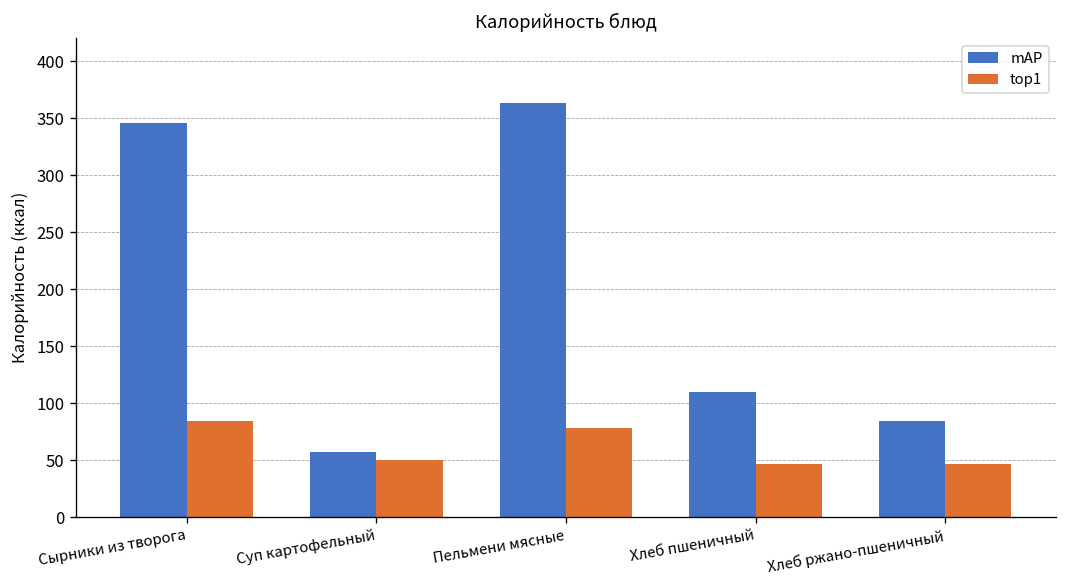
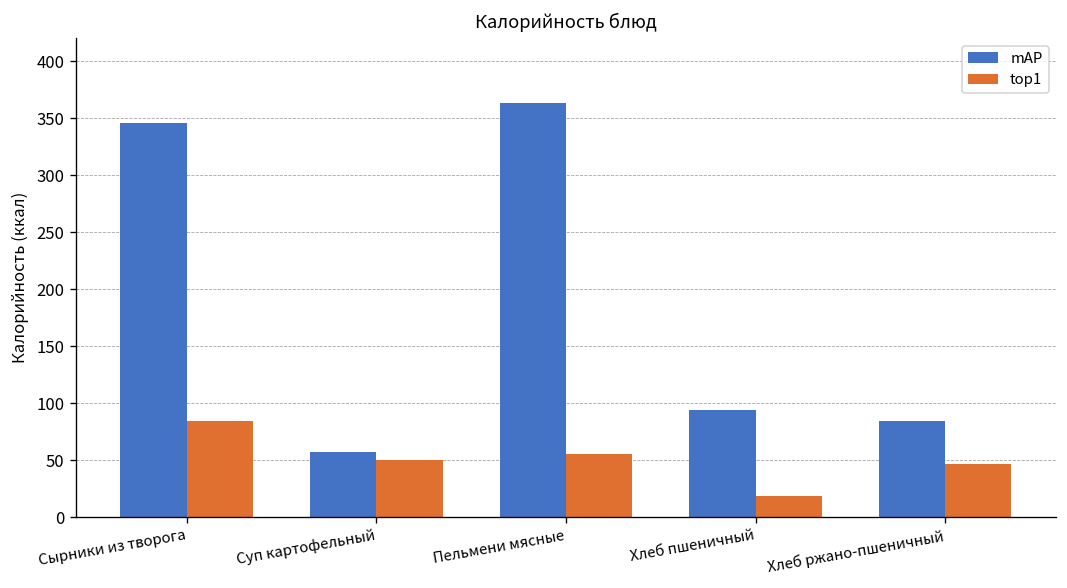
top1, Пельмени мясные: 80 -> 60
mAP, Хлеб пшеничный: 110 -> 90
top1, Хлеб пшеничный: 50 -> 20
